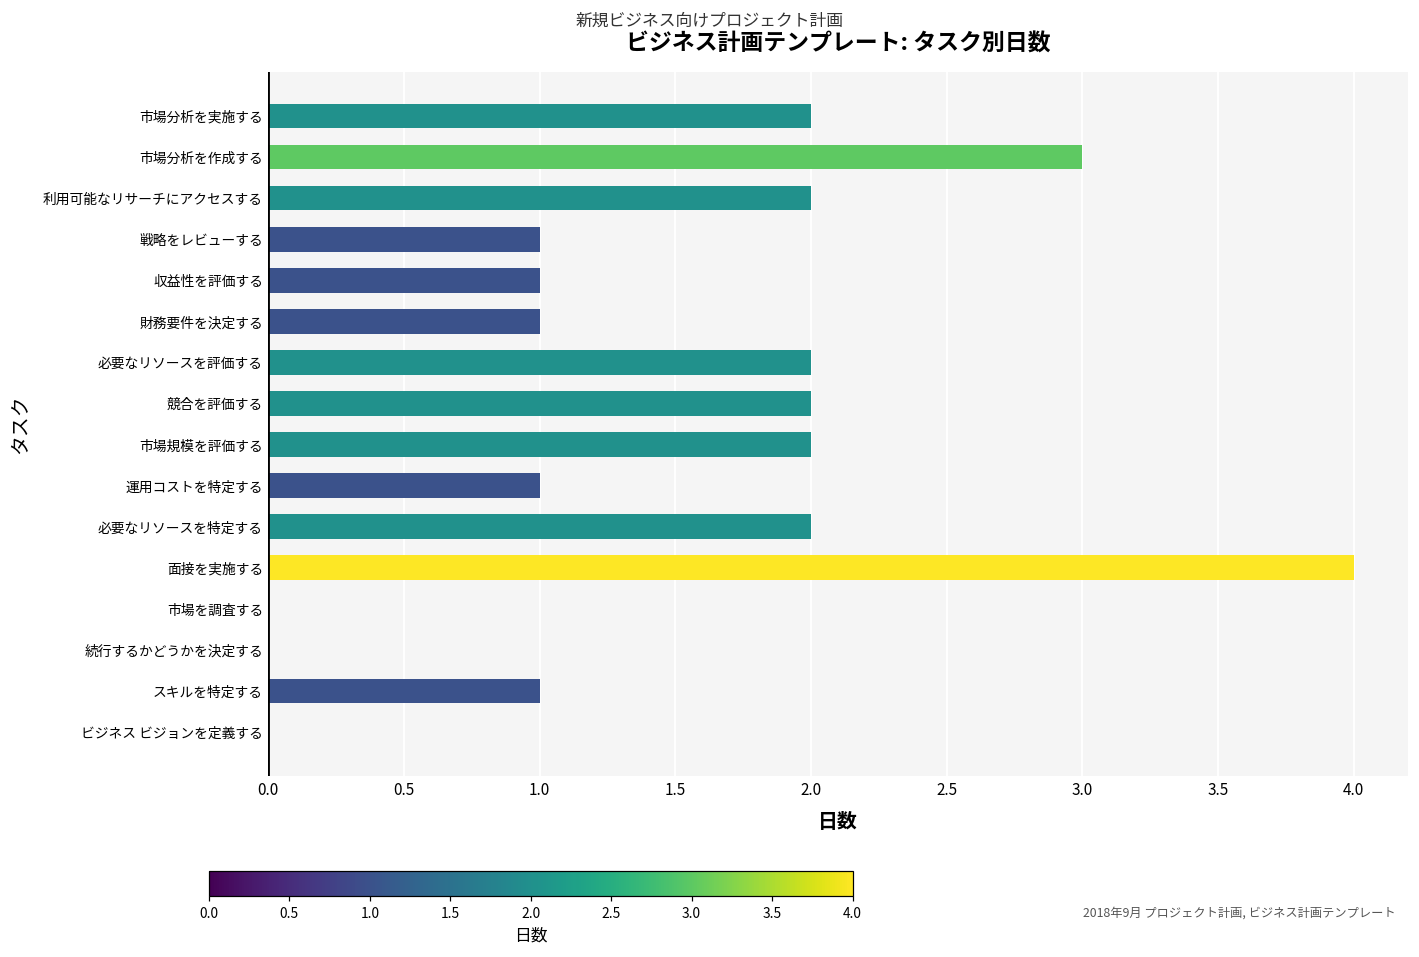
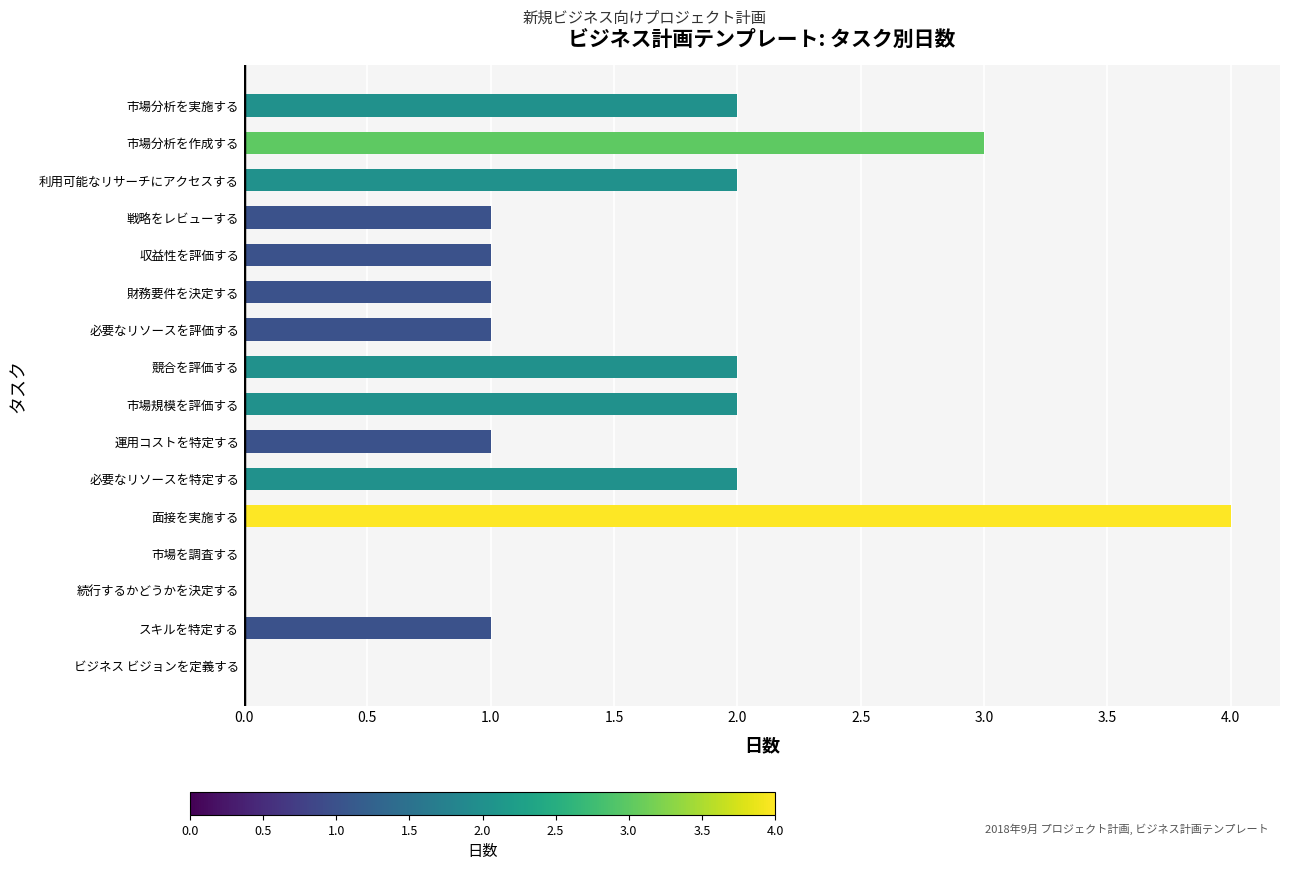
必要なリソースを評価する: 2 -> 1
